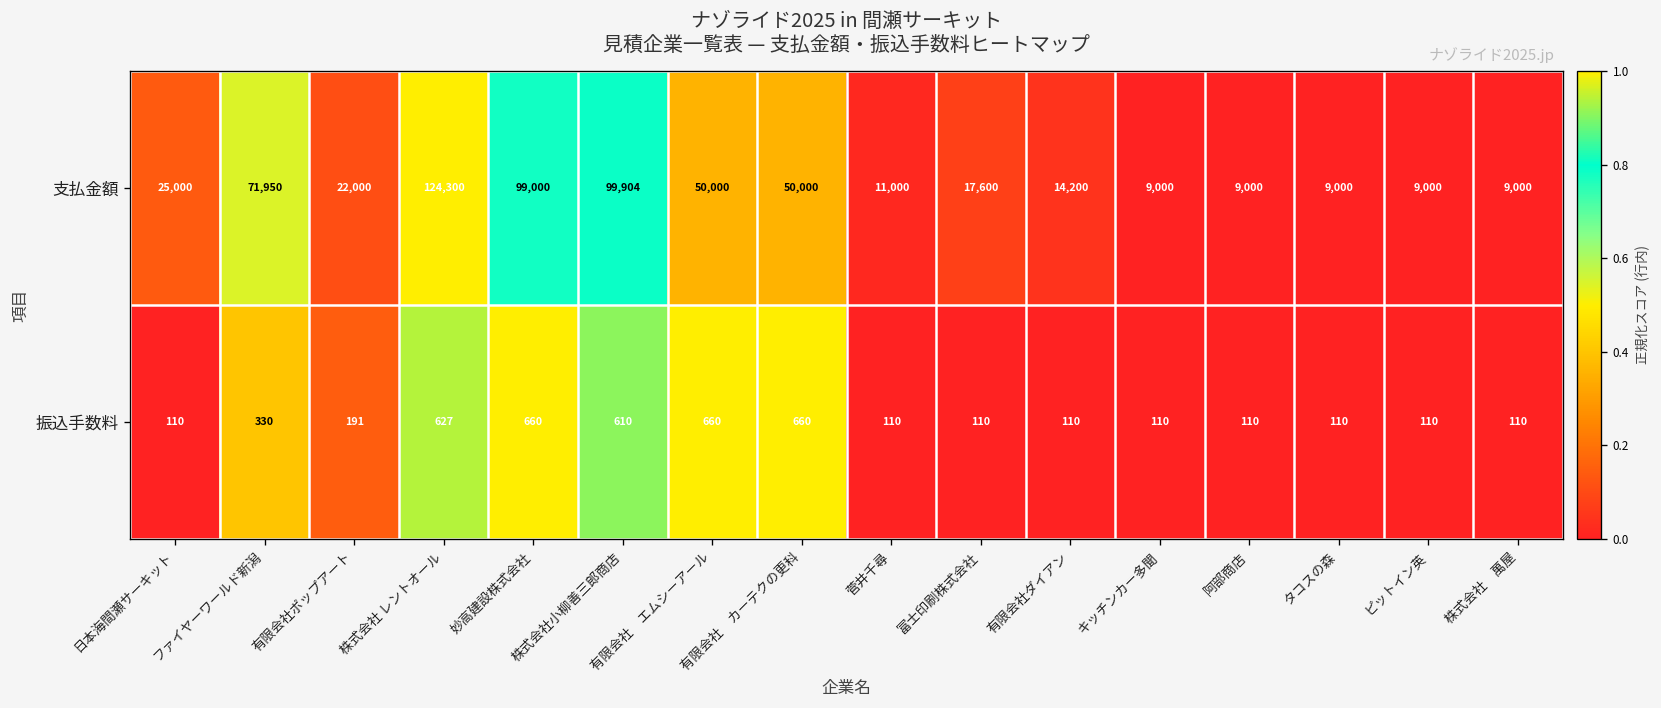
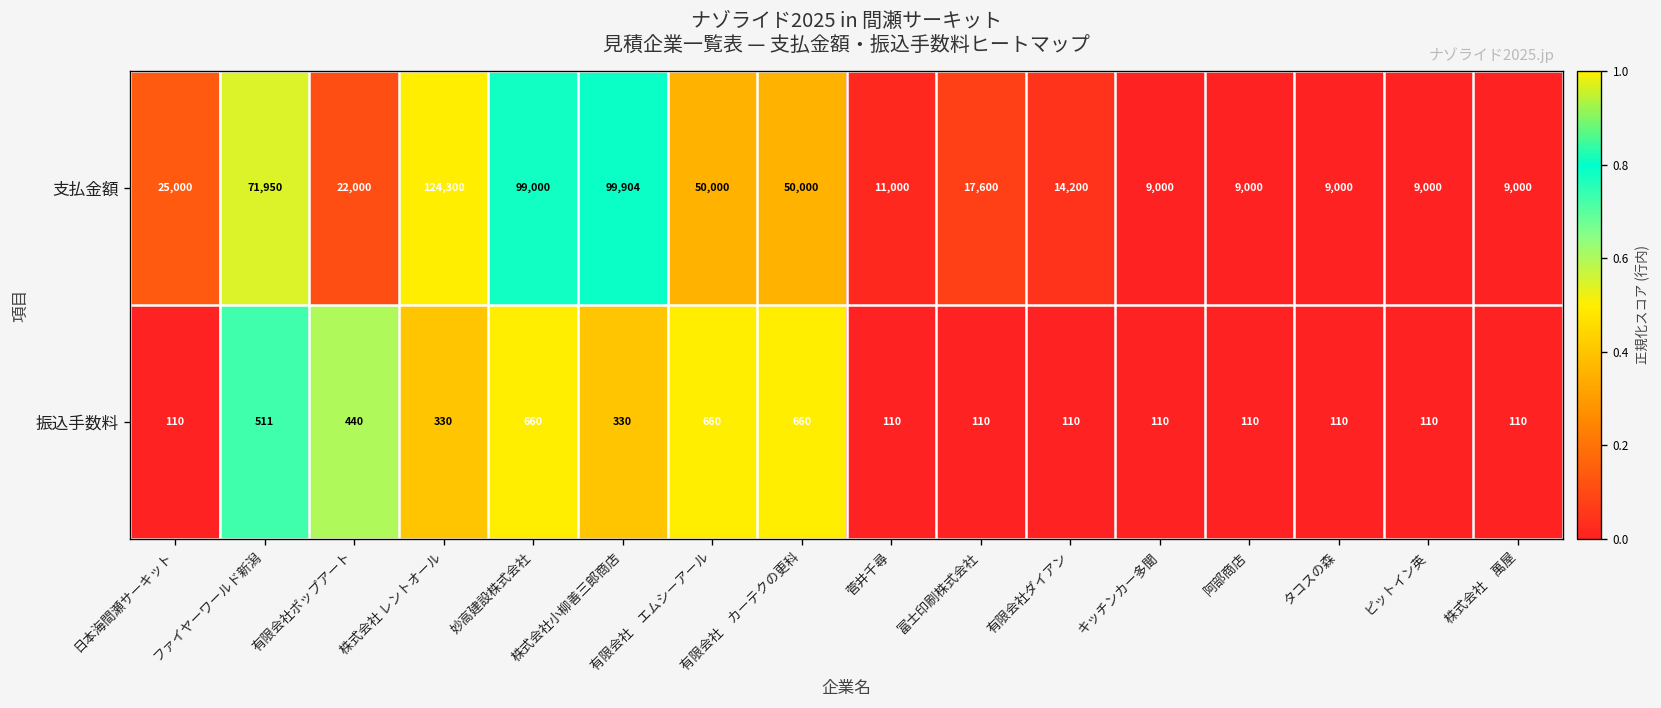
振込手数料, ファイヤーワールド新潟: 330 -> 511
振込手数料, 有限会社ポップアート: 191 -> 440
振込手数料, 株式会社 レントオール: 627 -> 330
振込手数料, 株式会社小柳善三郎商店: 610 -> 330
